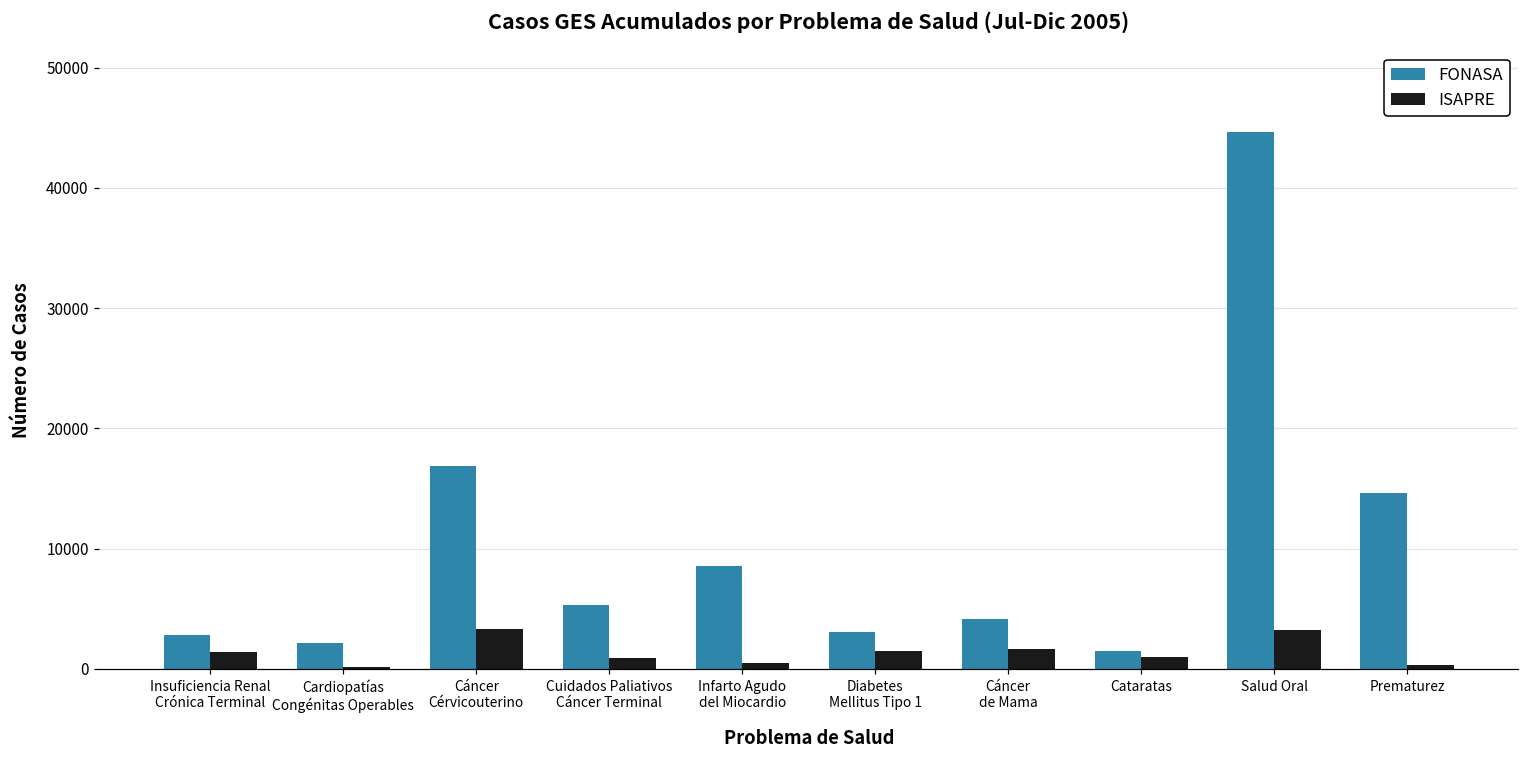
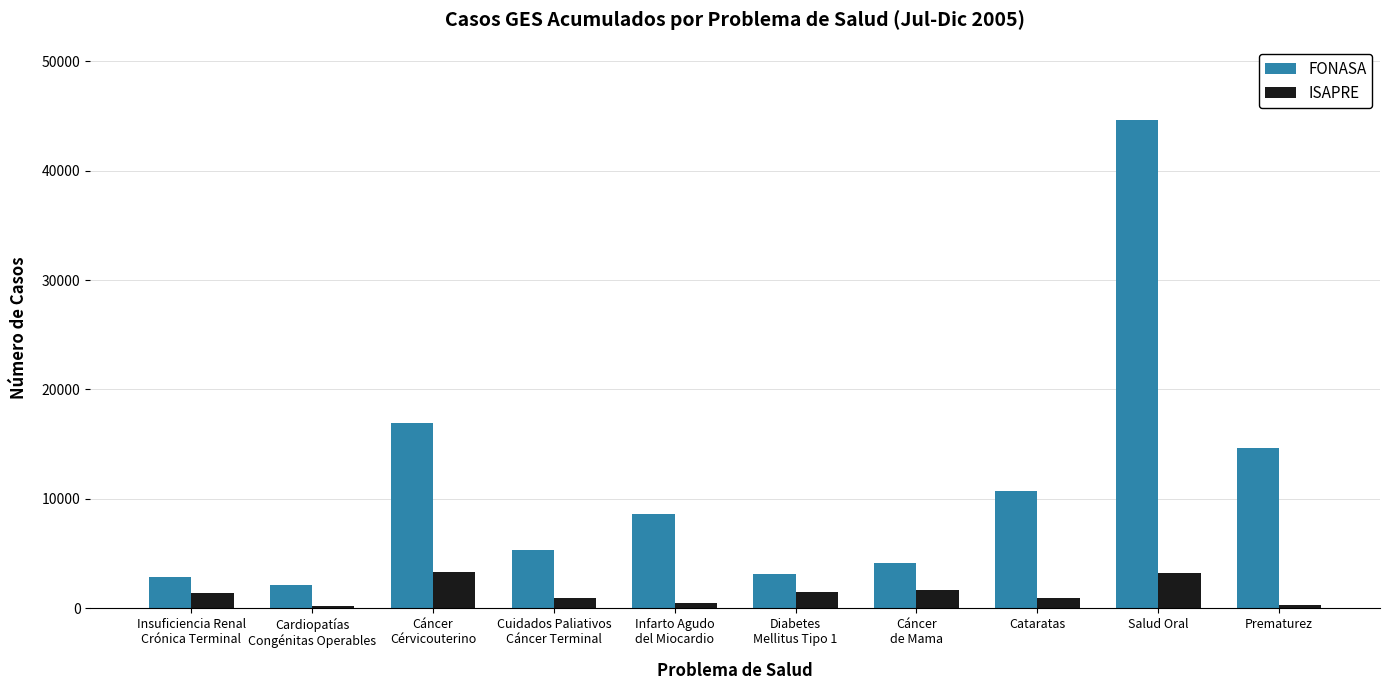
FONASA, Cataratas: 1500 -> 10700
